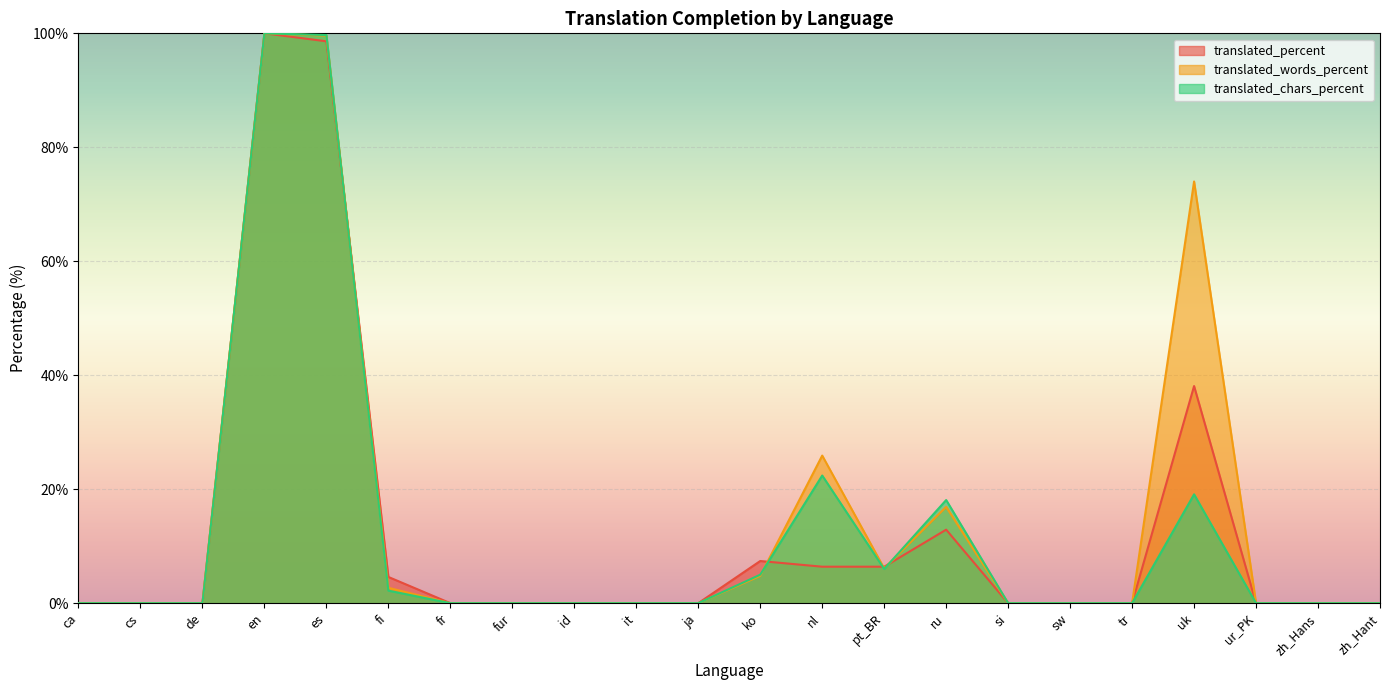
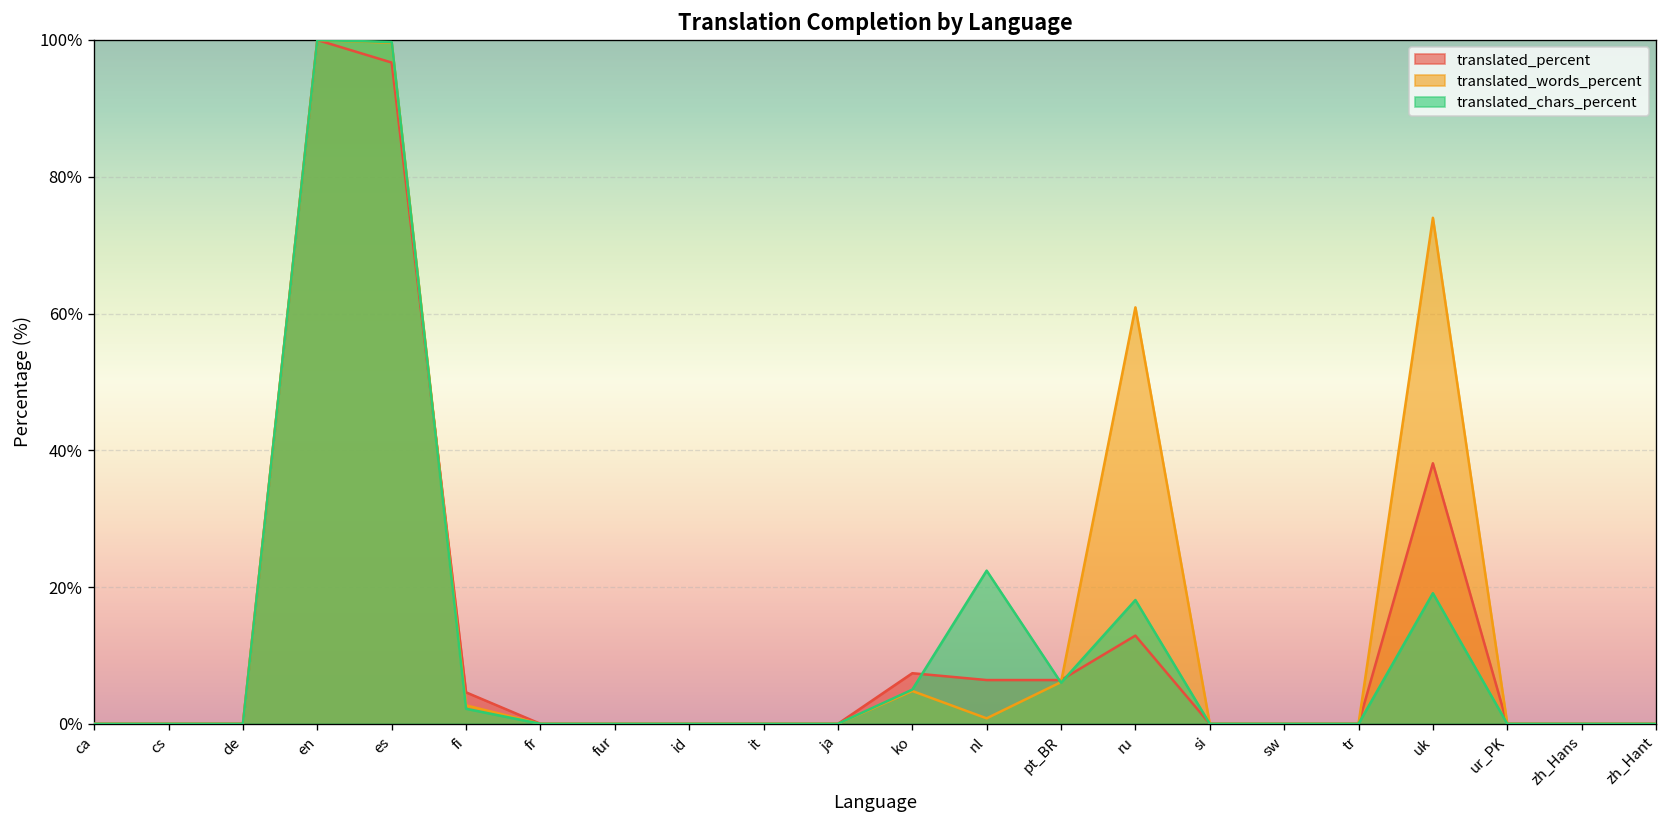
translated_percent, es: 99% -> 97%
translated_words_percent, nl: 26% -> 1%
translated_words_percent, ru: 17% -> 61%
